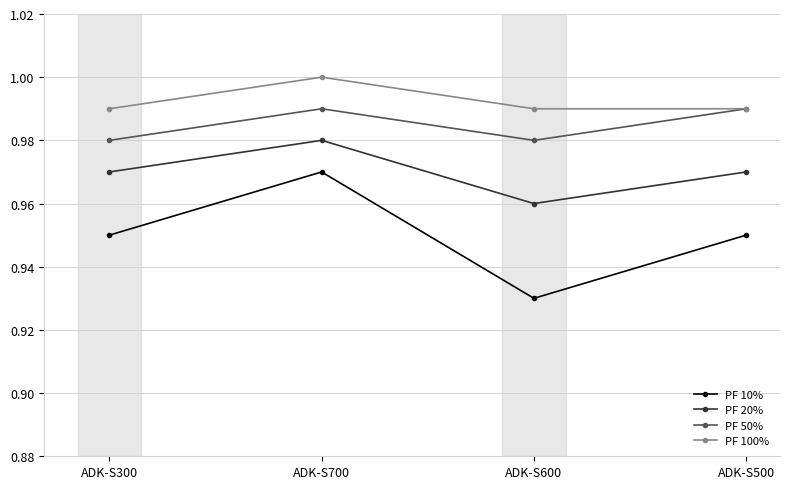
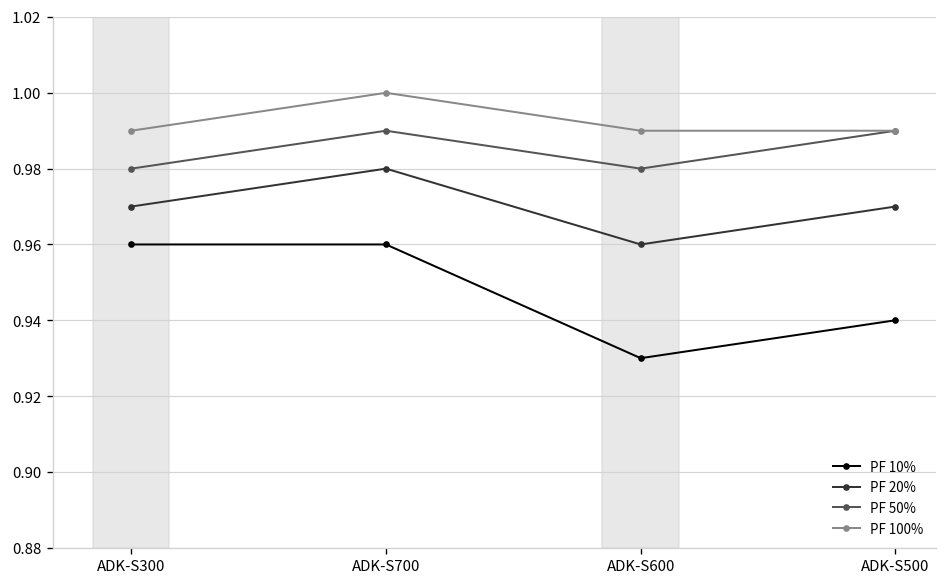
PF 10%, ADK-S300: 0.95 -> 0.96
PF 10%, ADK-S700: 0.97 -> 0.96
PF 10%, ADK-S500: 0.95 -> 0.94
